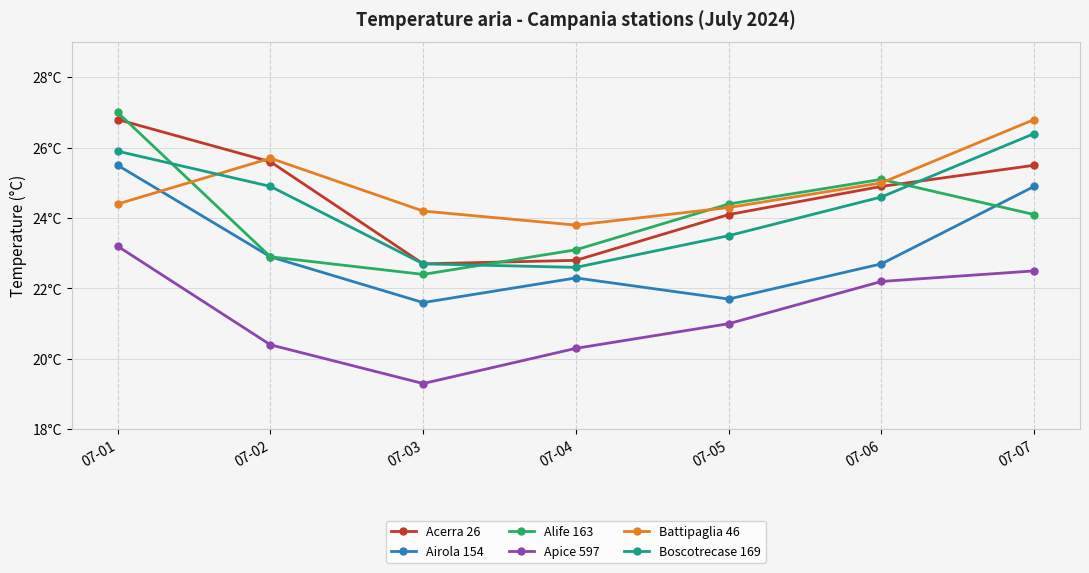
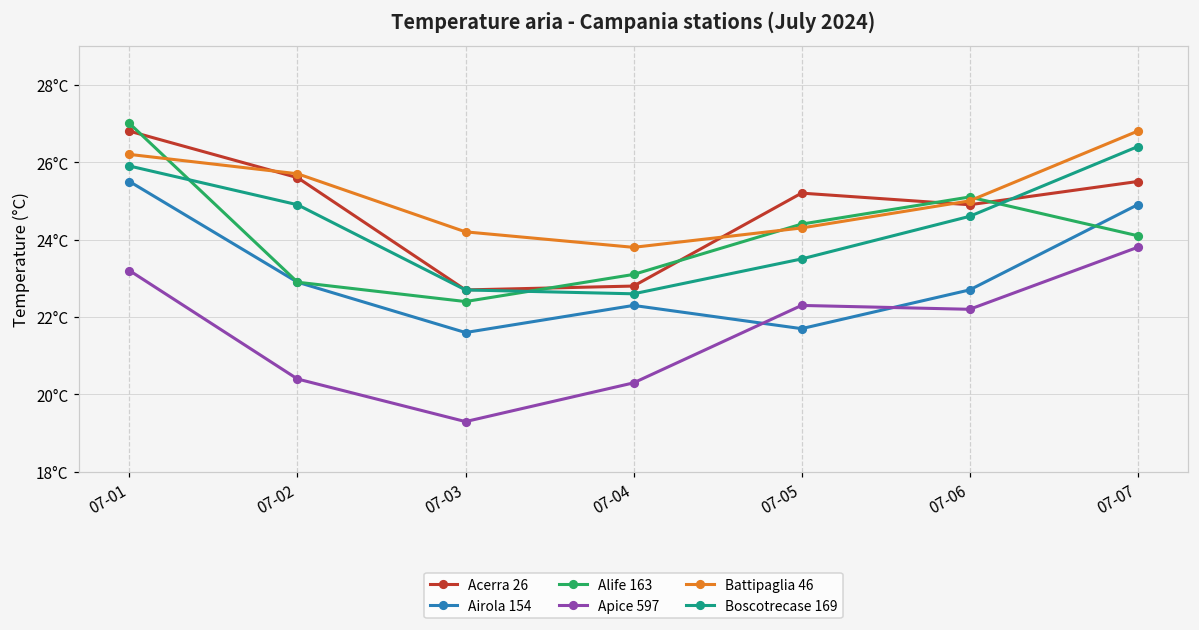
Battipaglia 46, 07-01: 24.4°C -> 26.2°C
Acerra 26, 07-05: 24.1°C -> 25.2°C
Apice 597, 07-05: 21.0°C -> 22.3°C
Apice 597, 07-07: 22.5°C -> 23.8°C
